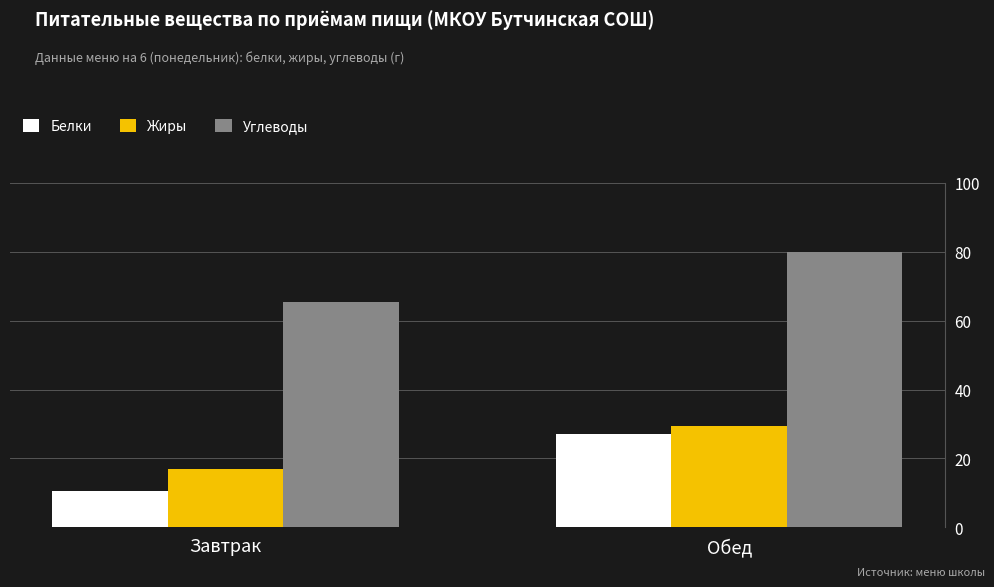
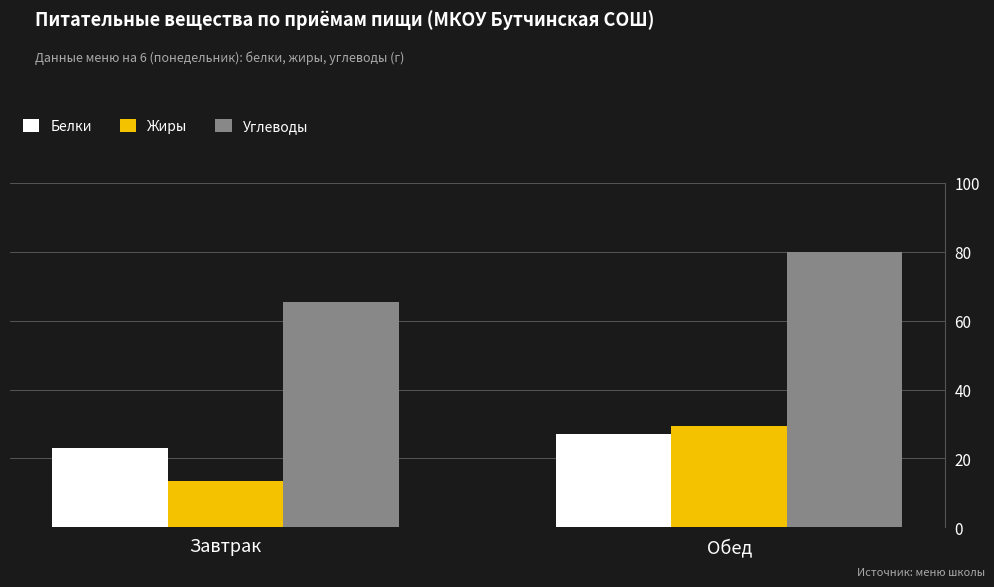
Белки, Завтрак: 11 -> 23
Жиры, Завтрак: 17 -> 14
